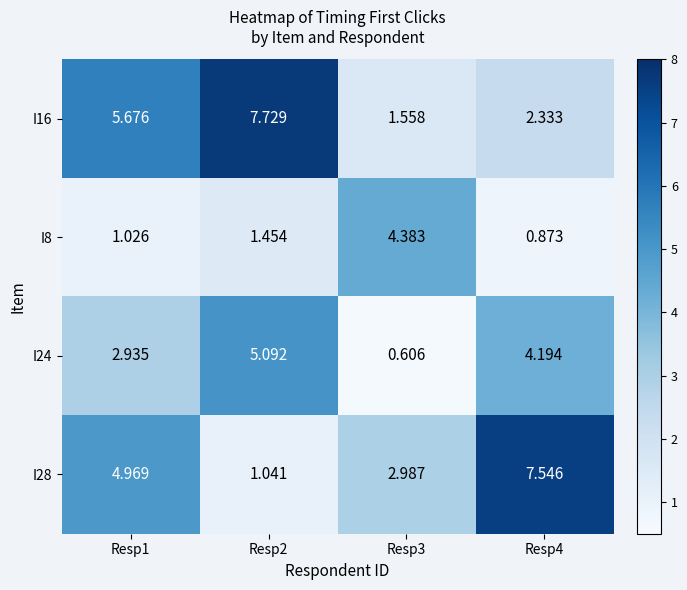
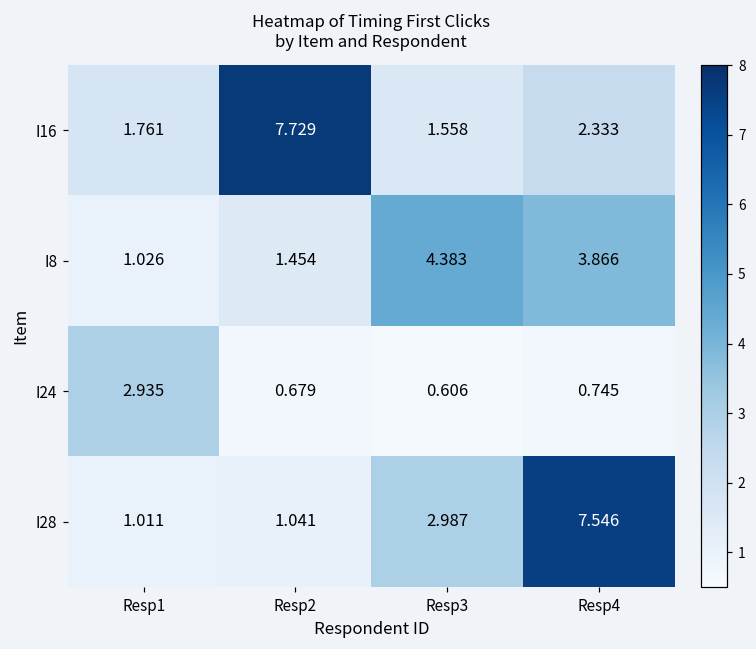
I16, Resp1: 5.676 -> 1.761
I8, Resp4: 0.873 -> 3.866
I24, Resp2: 5.092 -> 0.679
I24, Resp4: 4.194 -> 0.745
I28, Resp1: 4.969 -> 1.011
